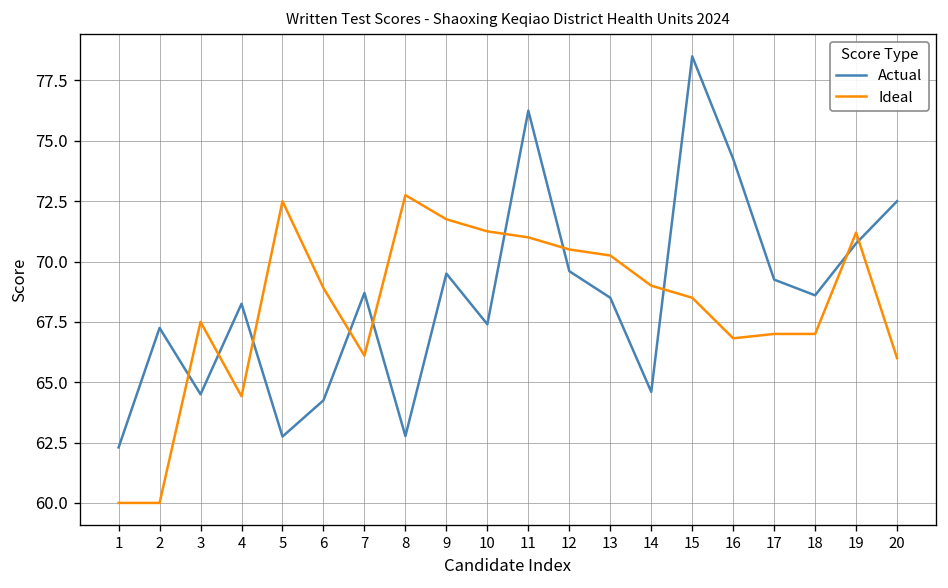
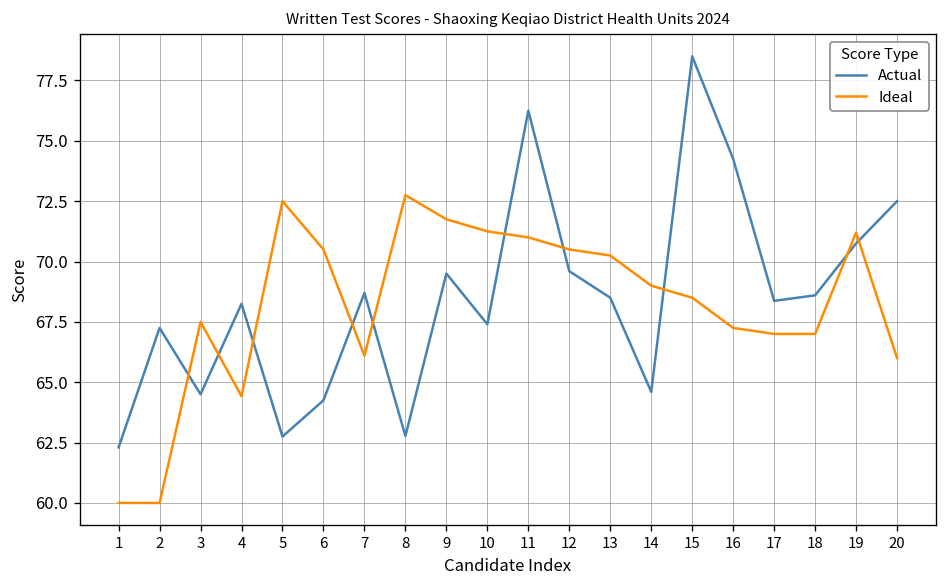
Ideal, 6: 68.9 -> 70.5
Ideal, 16: 66.8 -> 67.3
Actual, 17: 69.3 -> 68.4
